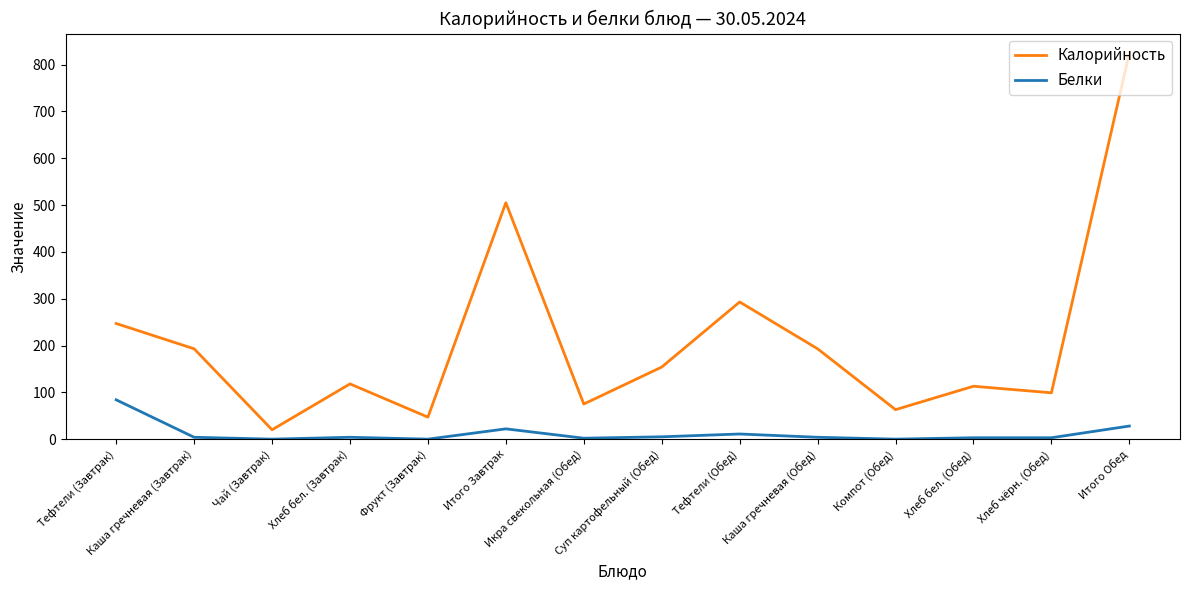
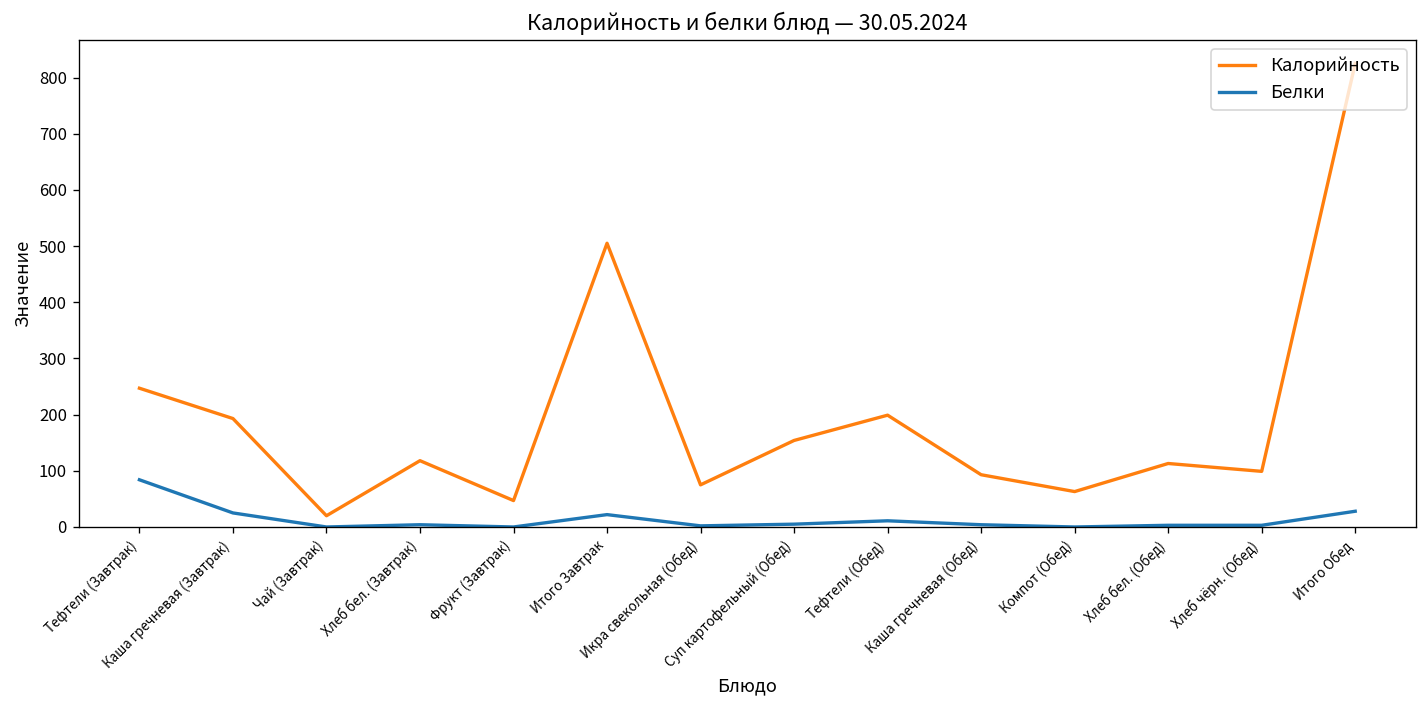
Белки, Каша гречневая (Завтрак): 0 -> 30
Калорийность, Тефтели (Обед): 290 -> 200
Калорийность, Каша гречневая (Обед): 190 -> 90
